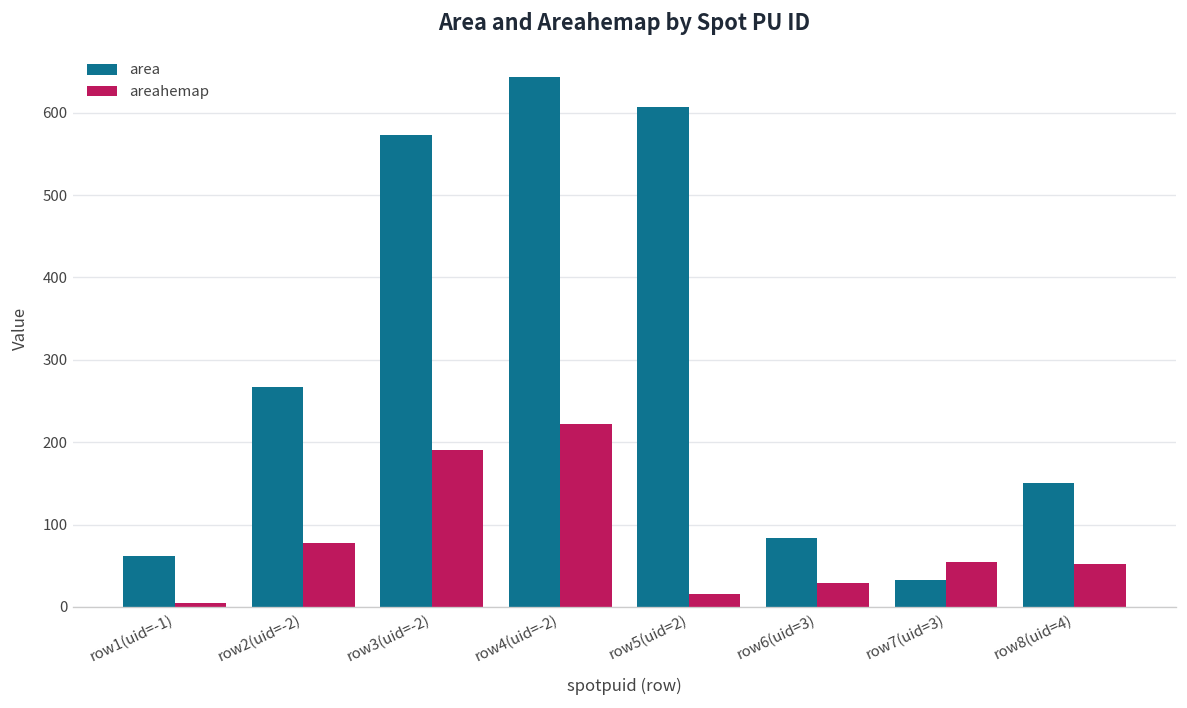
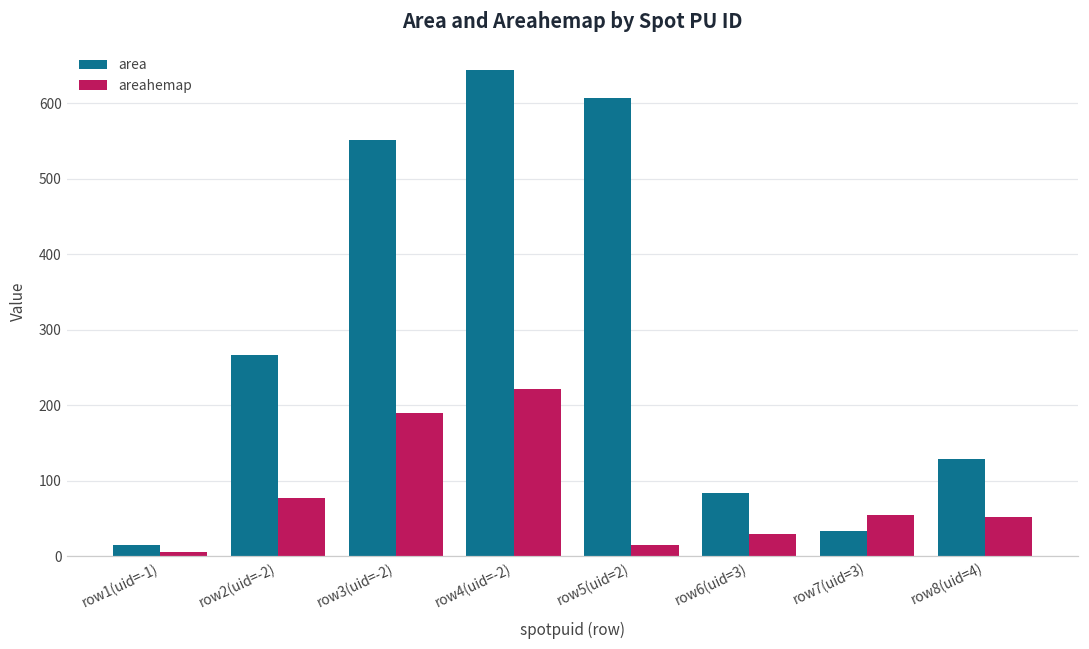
area, row1(uid=-1): 60 -> 20
area, row3(uid=-2): 570 -> 550
area, row8(uid=4): 150 -> 130
